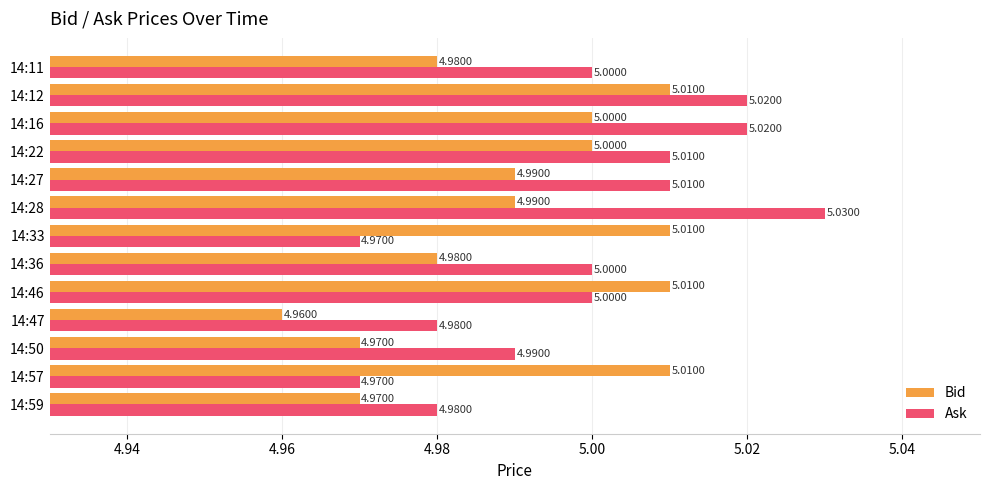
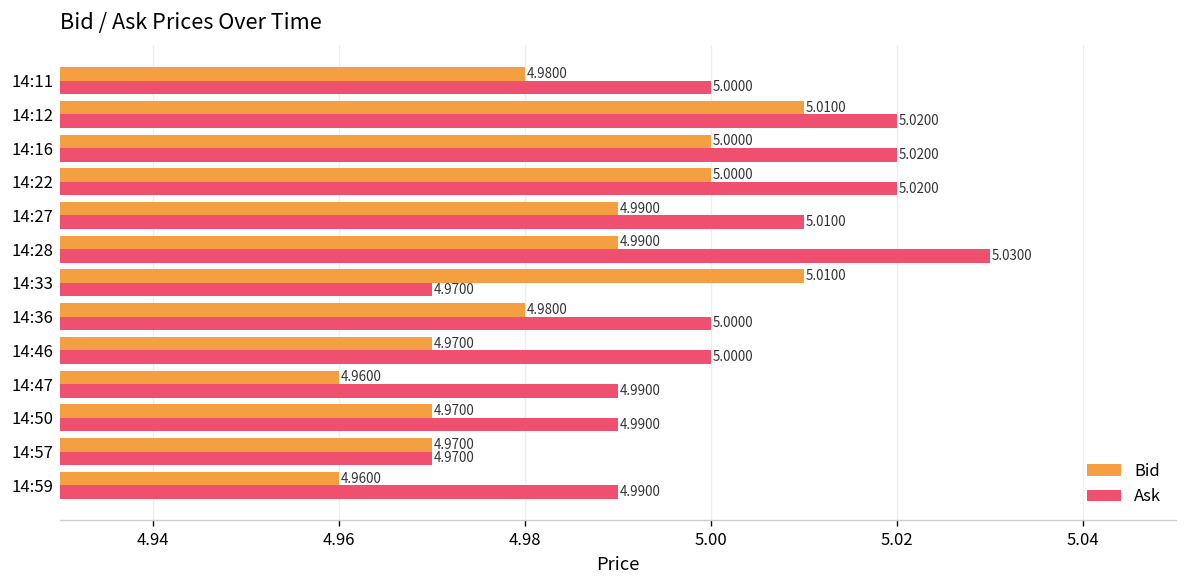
Ask, 14:22: 5.0100 -> 5.0200
Bid, 14:46: 5.0100 -> 4.9700
Ask, 14:47: 4.9800 -> 4.9900
Bid, 14:57: 5.0100 -> 4.9700
Bid, 14:59: 4.9700 -> 4.9600
Ask, 14:59: 4.9800 -> 4.9900
